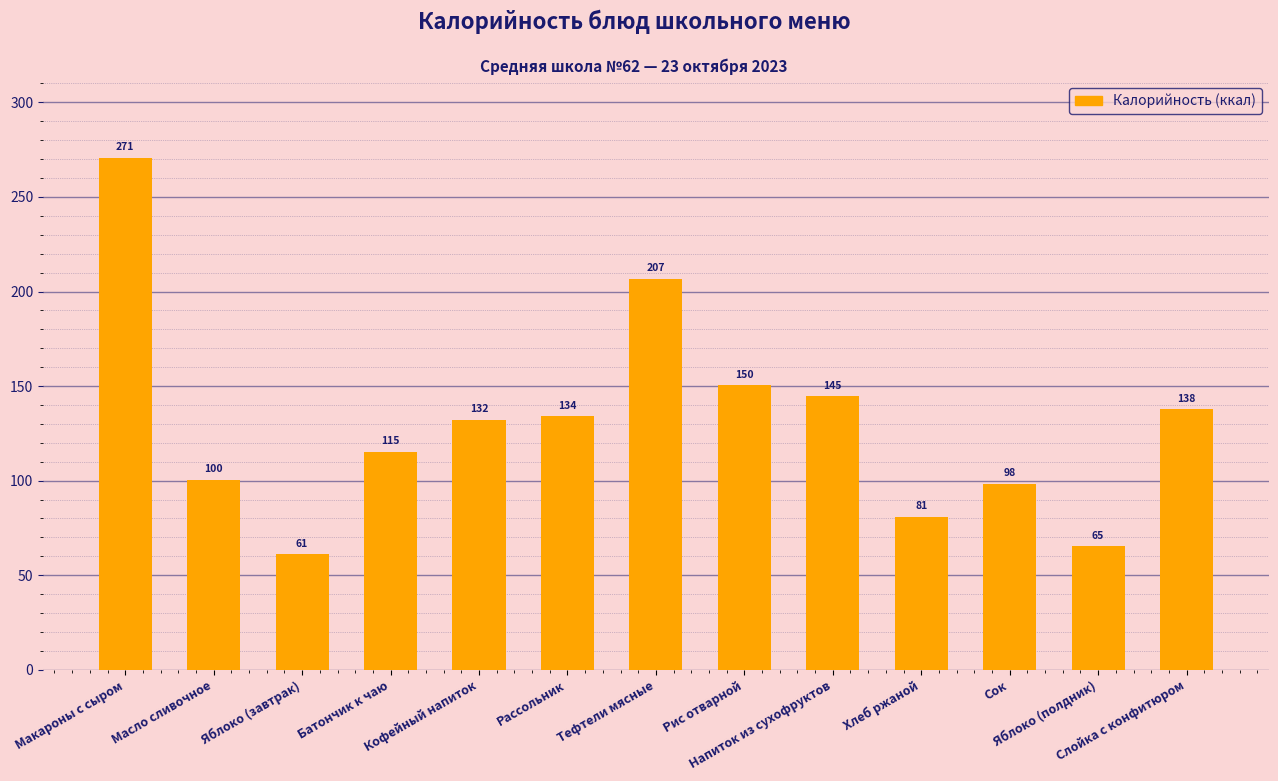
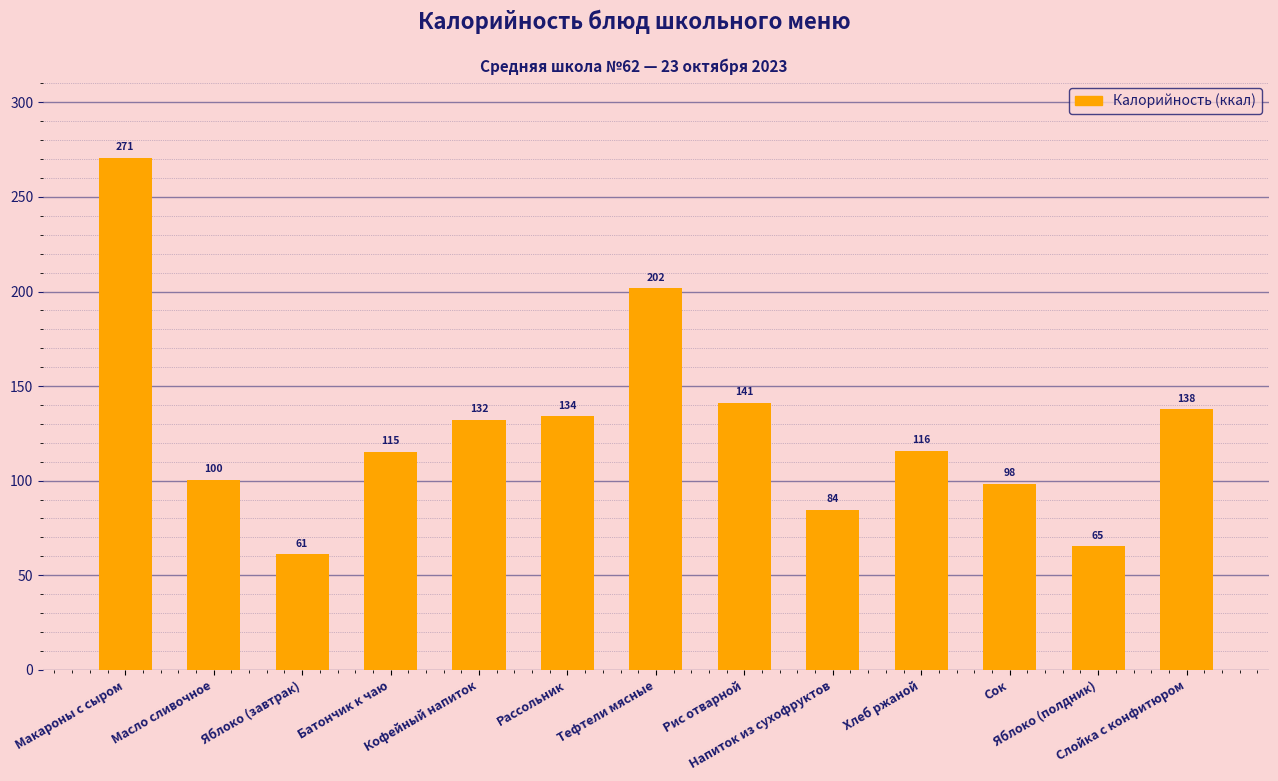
Тефтели мясные: 207 -> 202
Рис отварной: 150 -> 141
Напиток из сухофруктов: 145 -> 84
Хлеб ржаной: 81 -> 116
